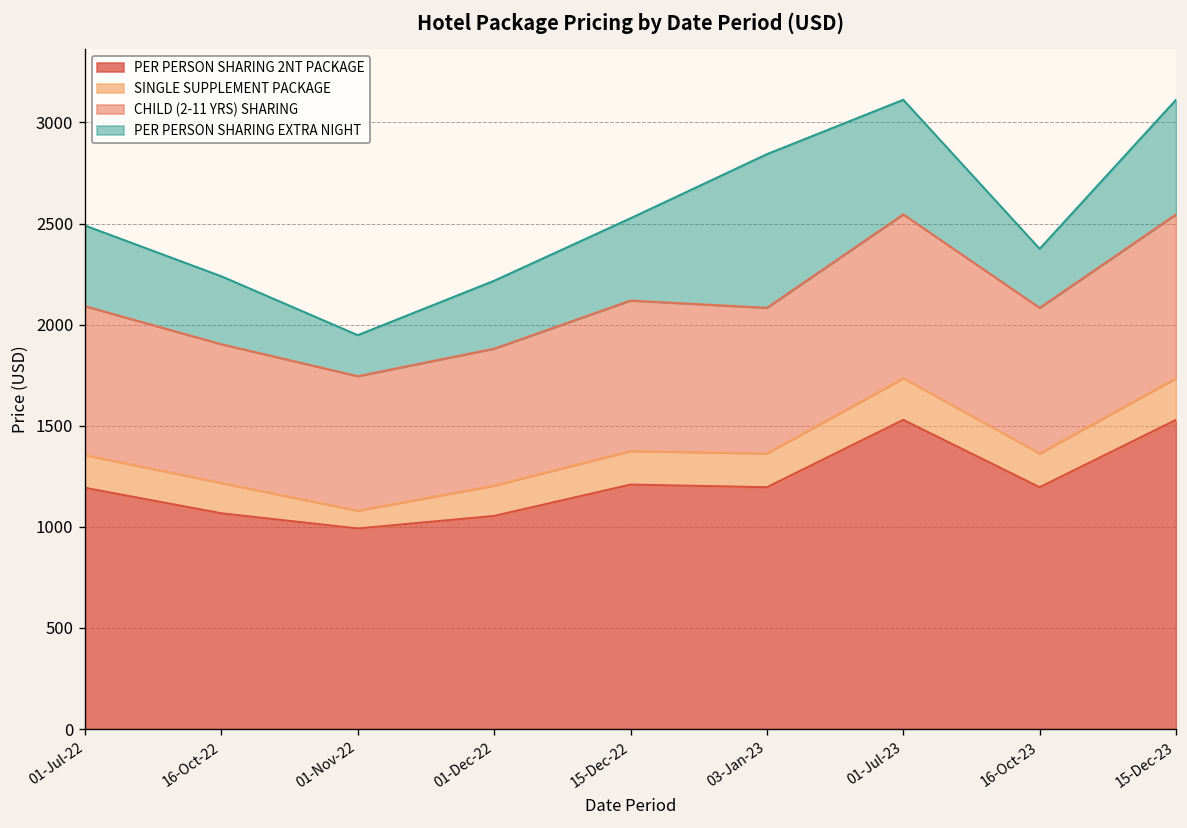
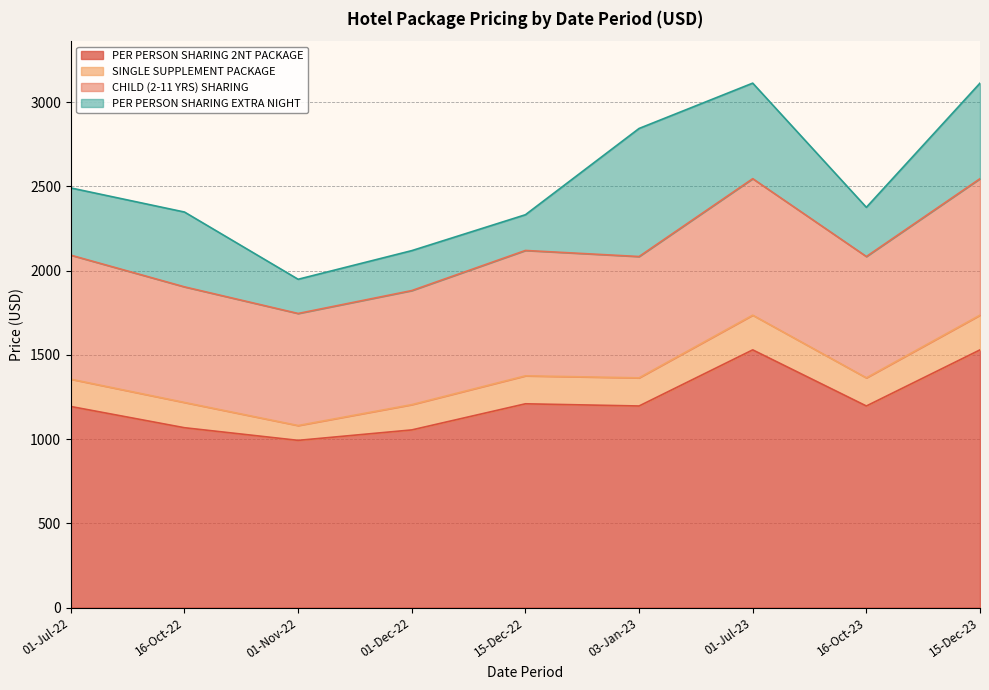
PER PERSON SHARING EXTRA NIGHT, 16-Oct-22: 340 -> 440
PER PERSON SHARING EXTRA NIGHT, 01-Dec-22: 340 -> 240
PER PERSON SHARING EXTRA NIGHT, 15-Dec-22: 410 -> 210
